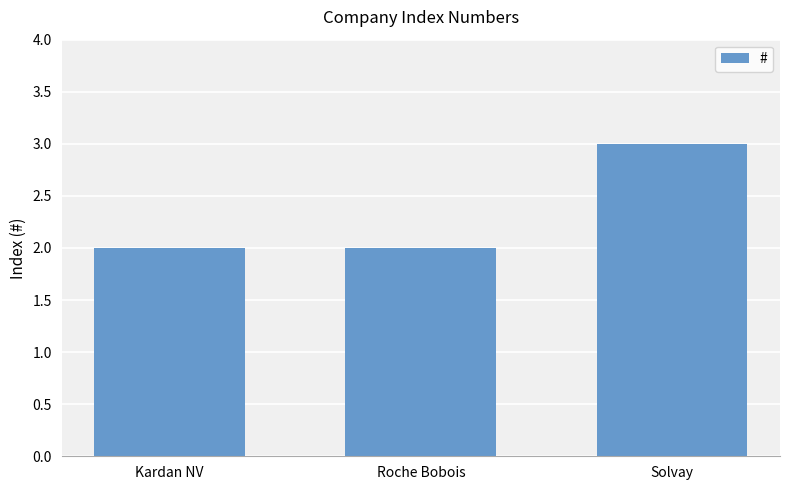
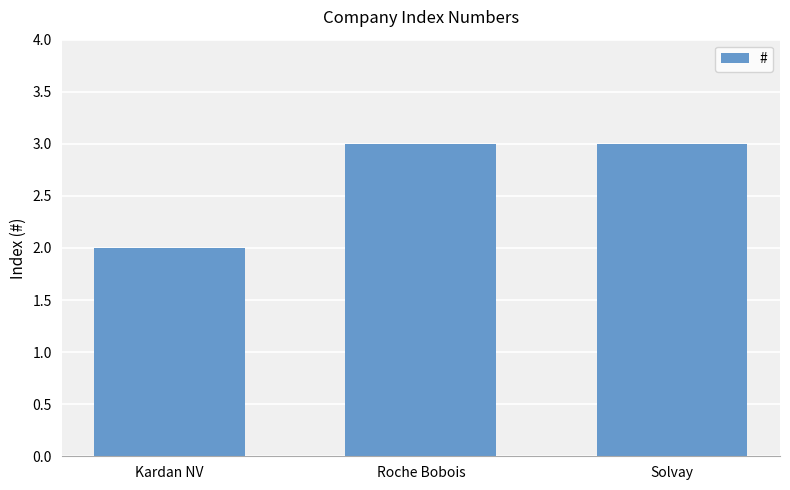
Roche Bobois: 2 -> 3
